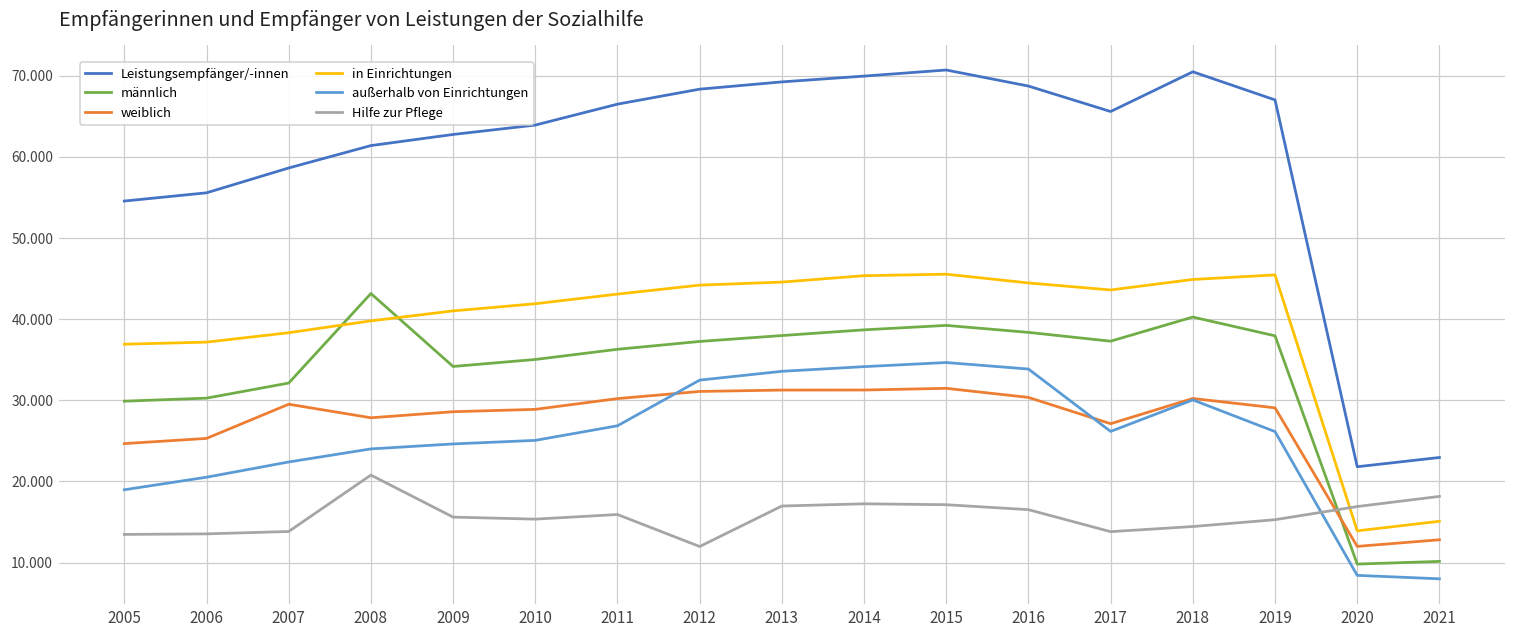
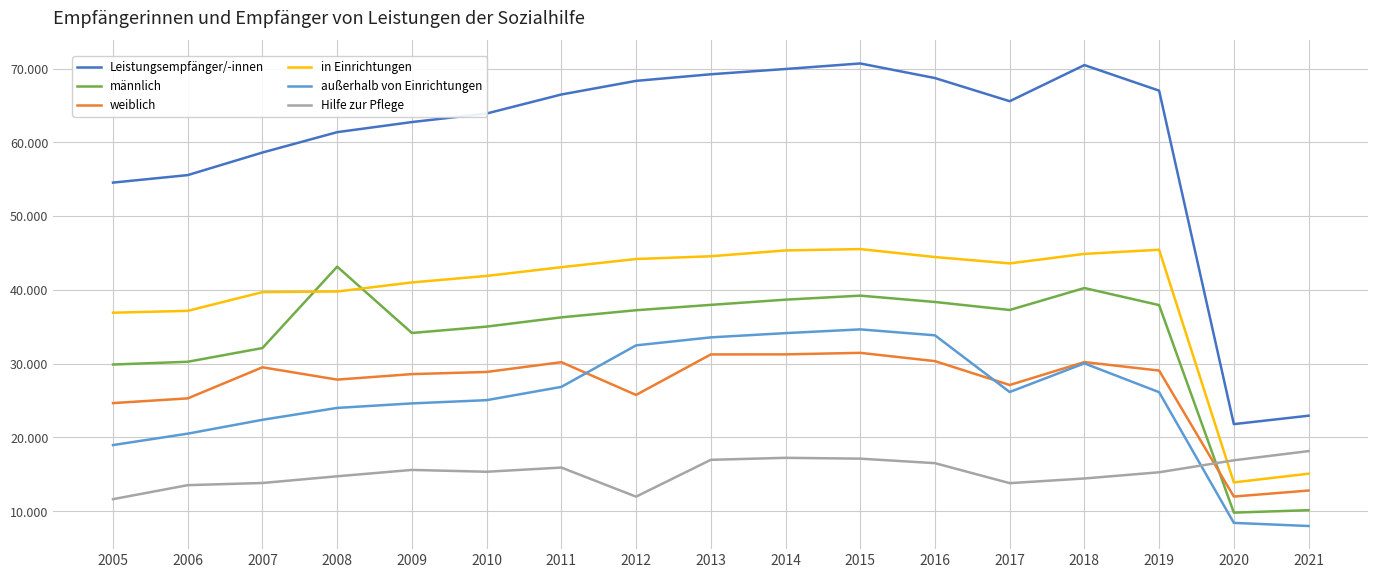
Hilfe zur Pflege, 2005: 13 -> 12
in Einrichtungen, 2007: 38 -> 40
Hilfe zur Pflege, 2008: 21 -> 15
weiblich, 2012: 31 -> 26
